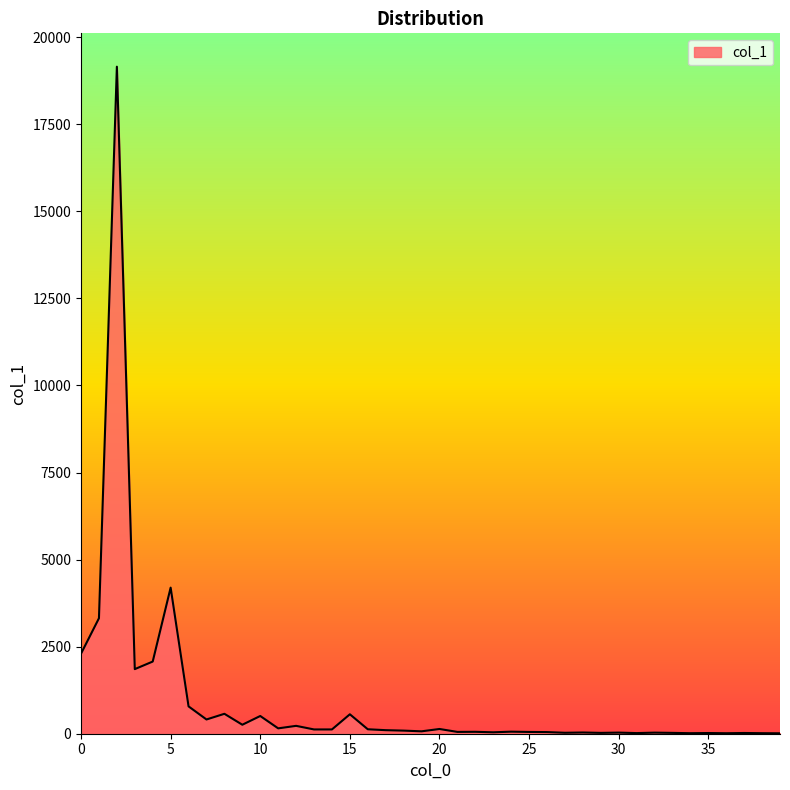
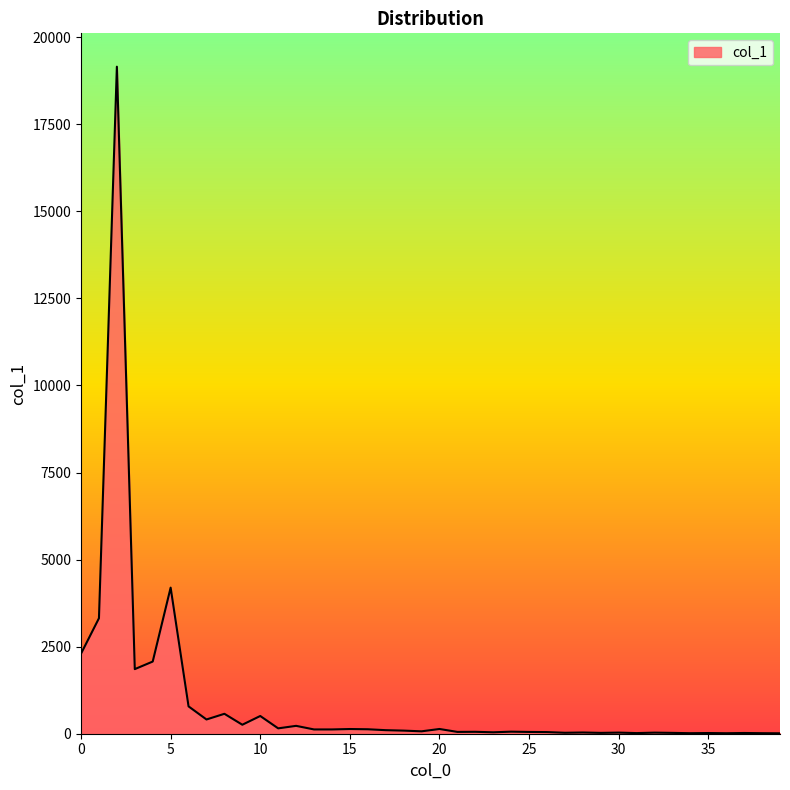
15: 600 -> 100
